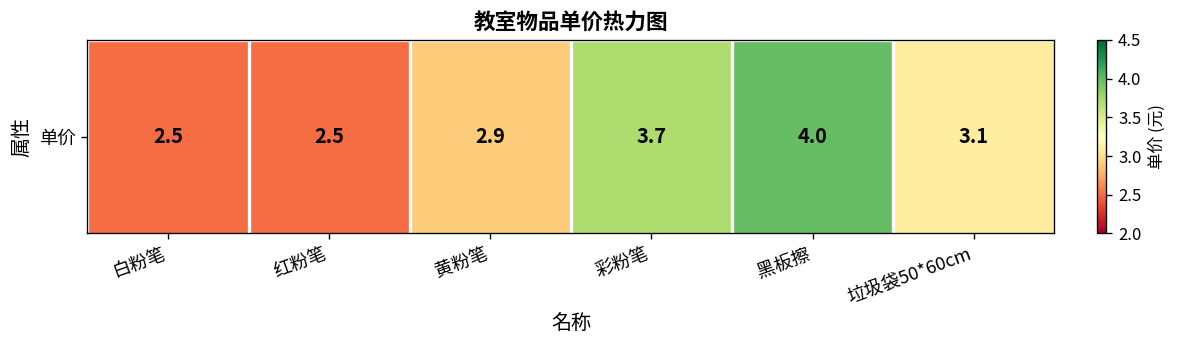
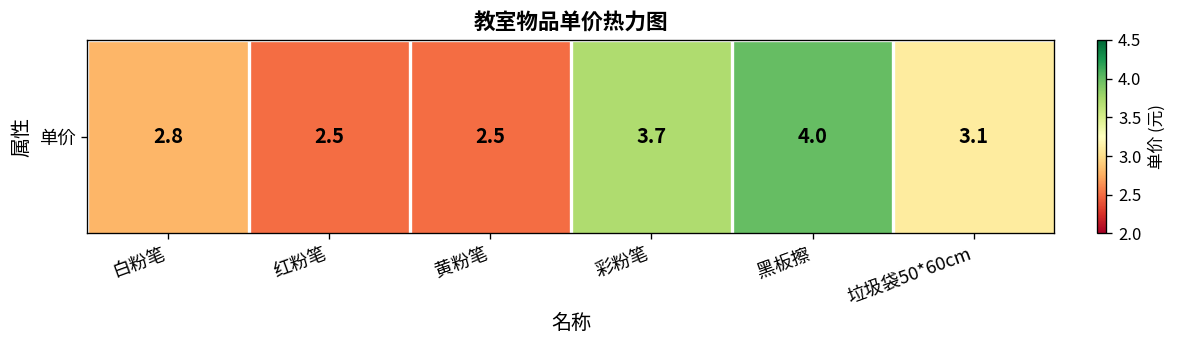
单价, 白粉笔: 2.5 -> 2.8
单价, 黄粉笔: 2.9 -> 2.5
